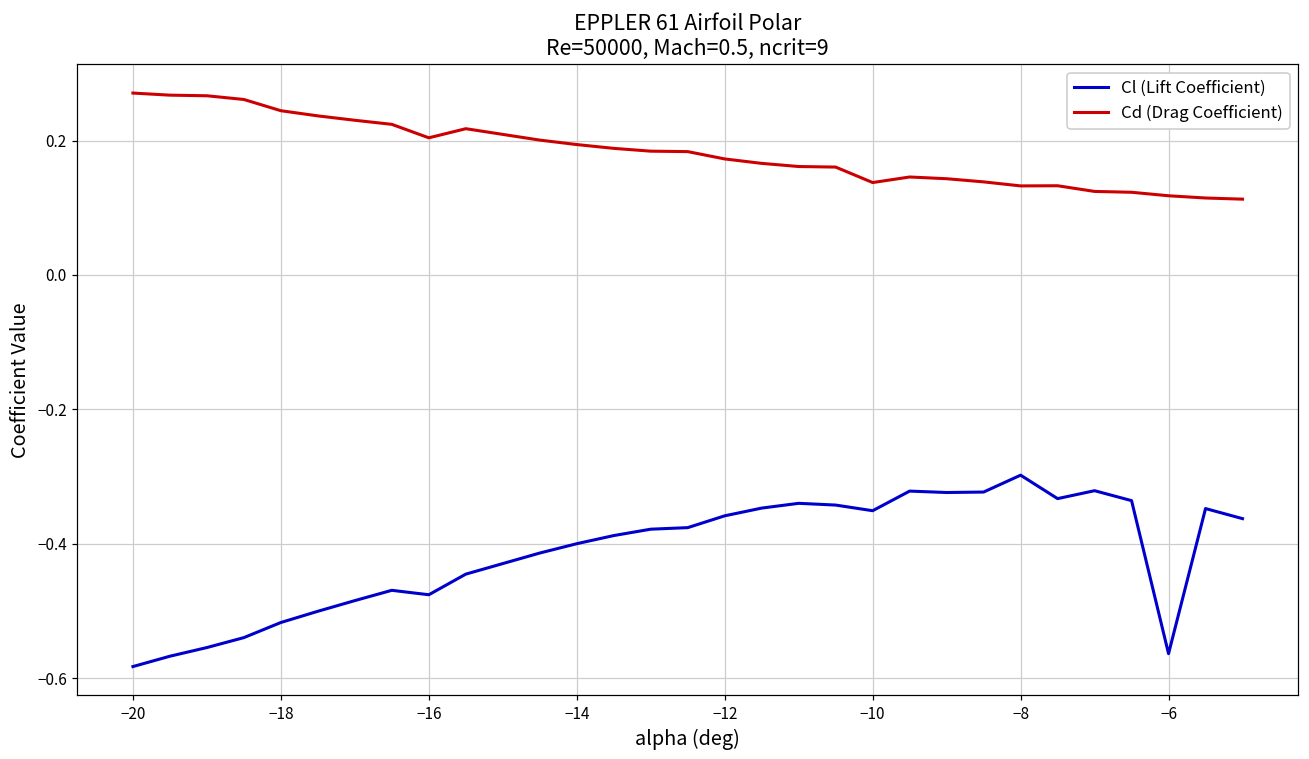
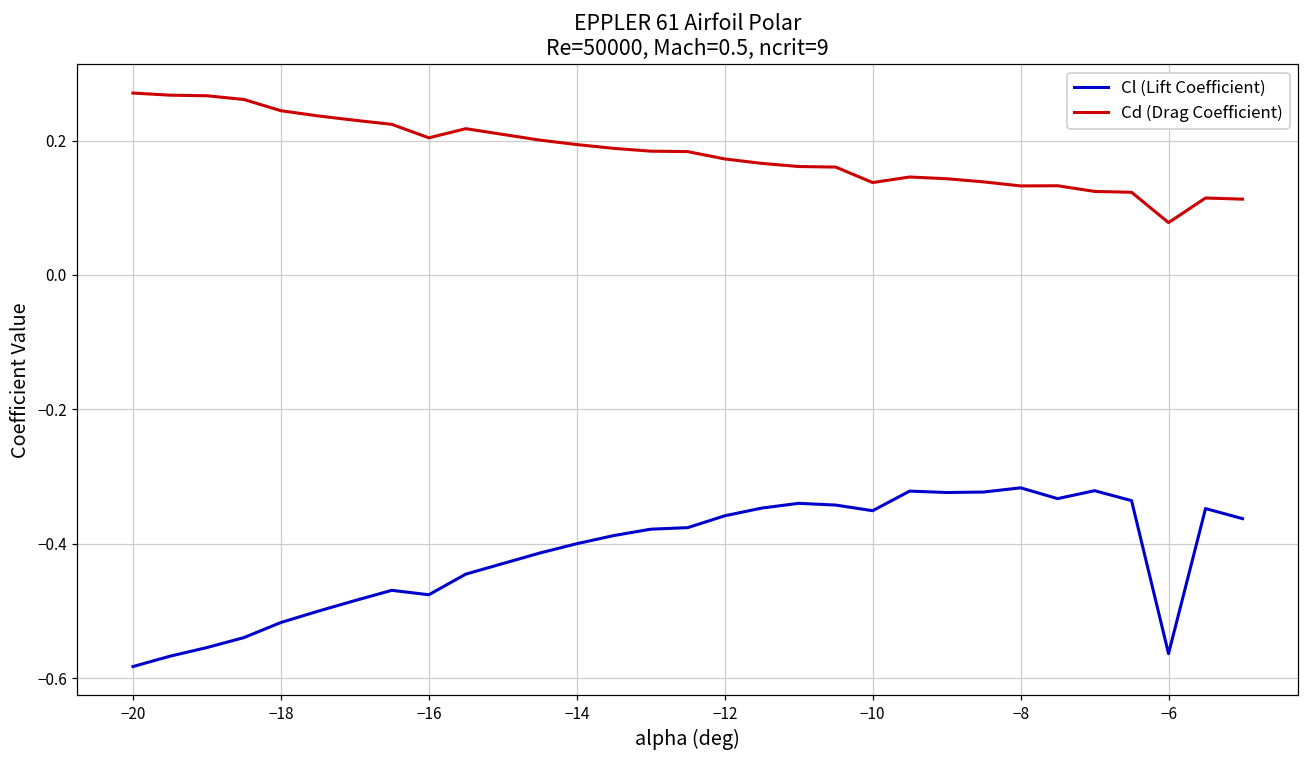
Cl (Lift Coefficient), −8: -0.30 -> -0.32
Cd (Drag Coefficient), −6: 0.12 -> 0.08
